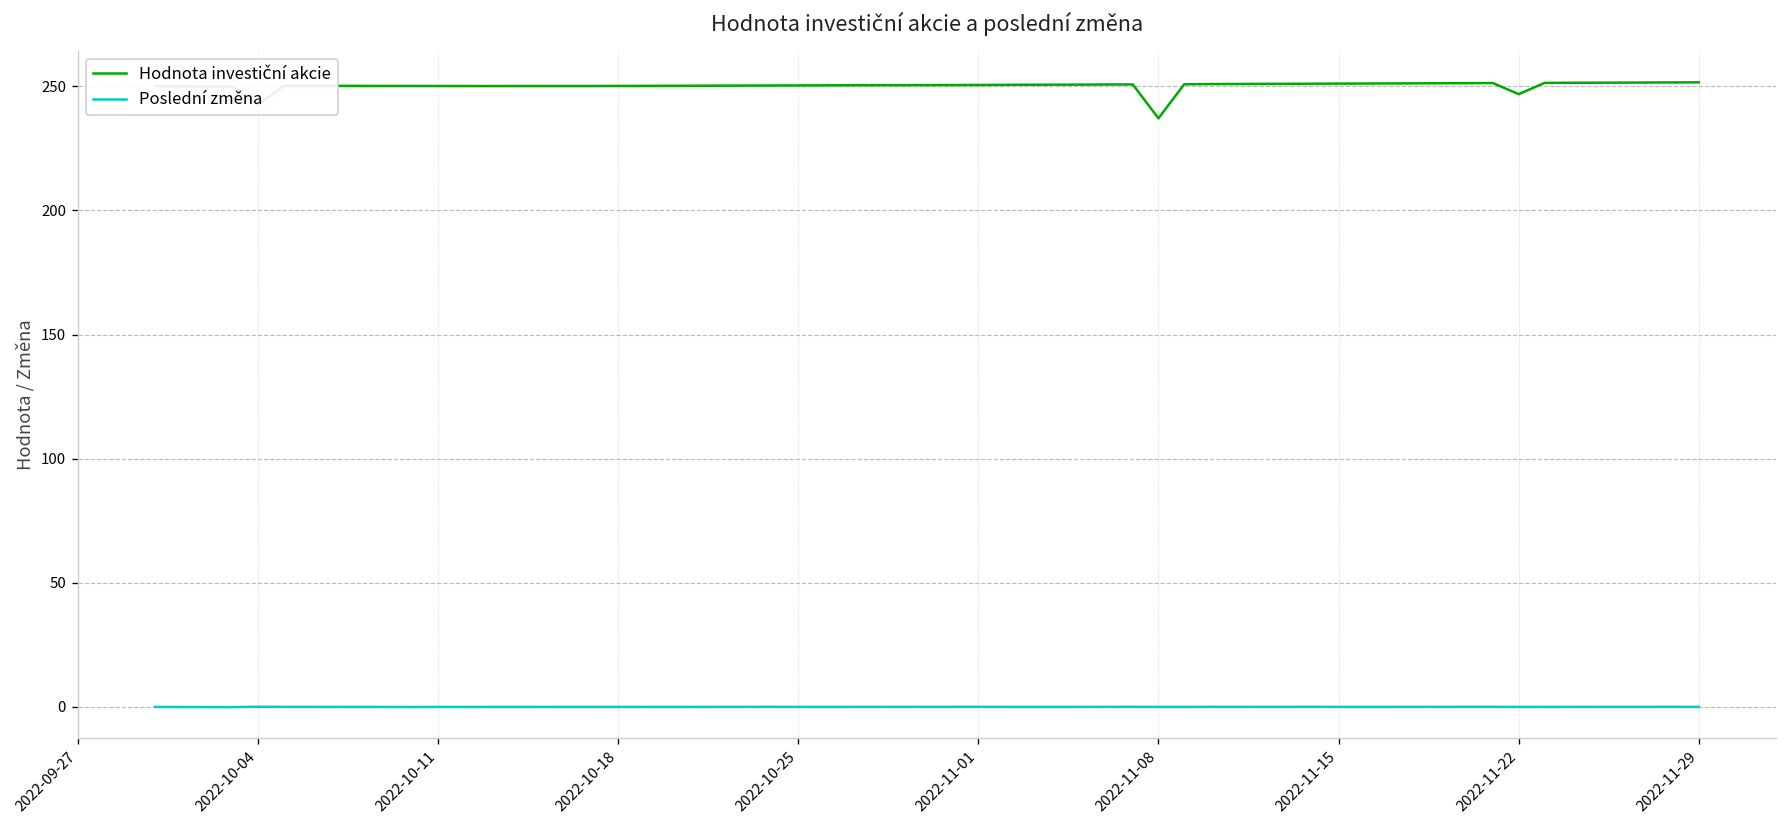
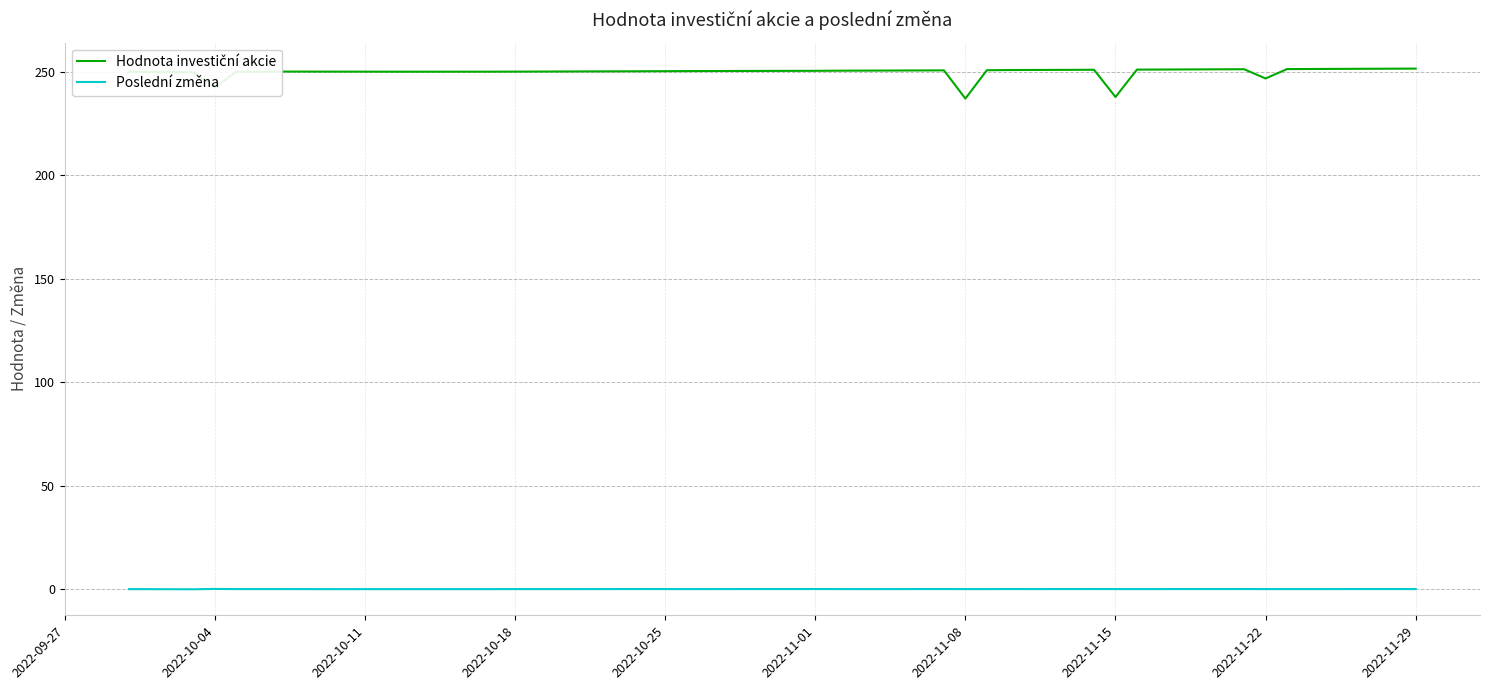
Hodnota investiční akcie, 2022-11-15: 251 -> 238
